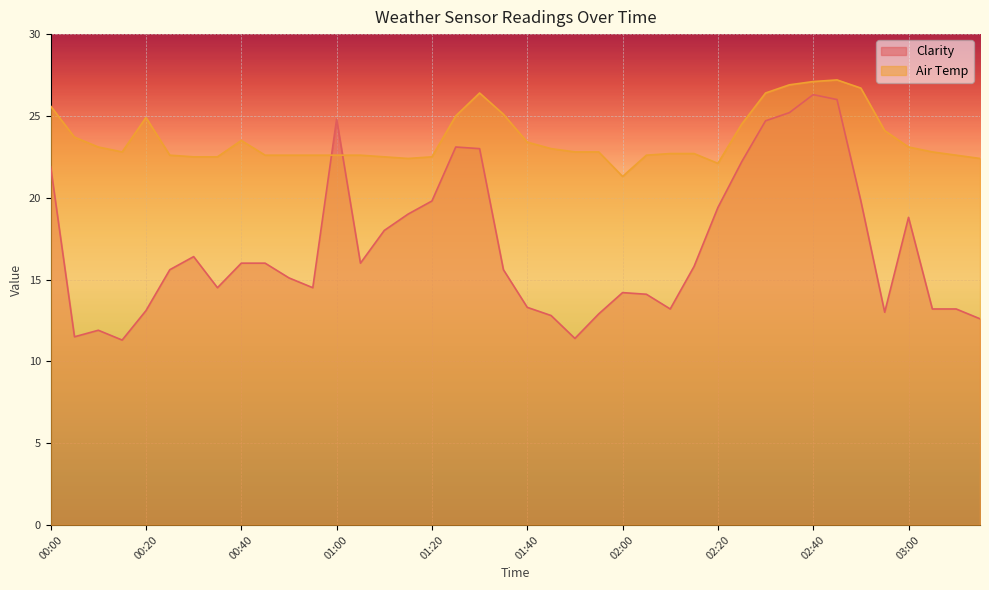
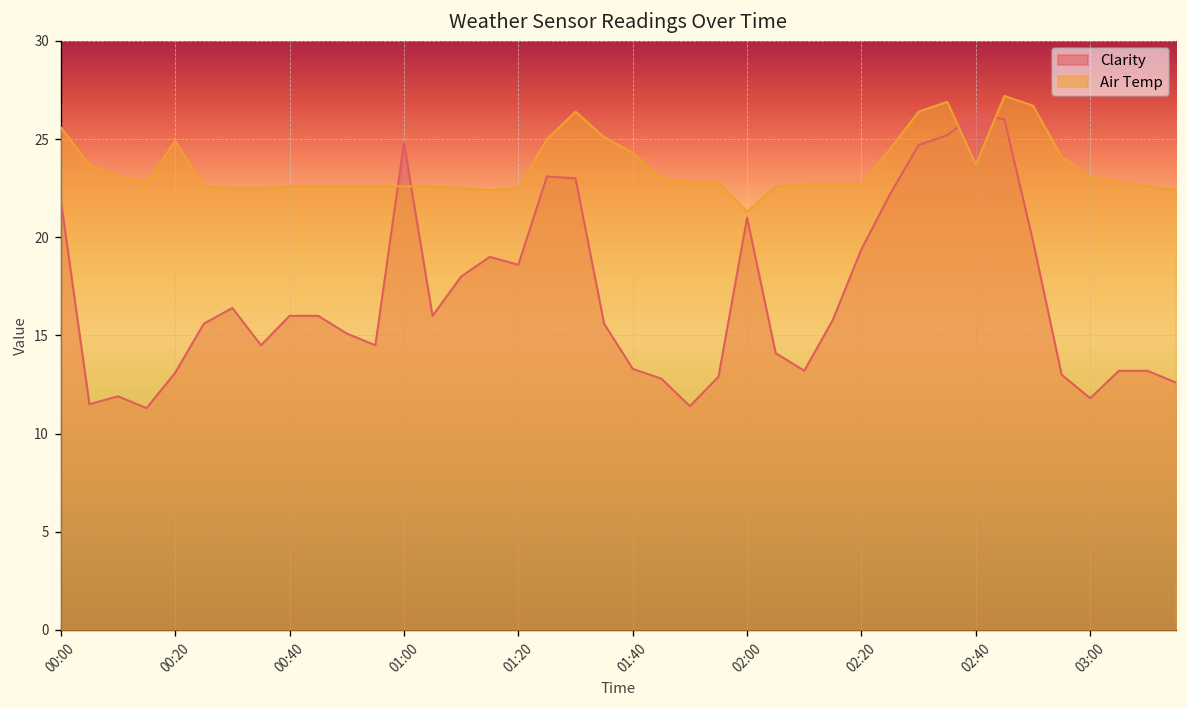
Air Temp, 00:40: 23.5 -> 22.6
Clarity, 01:20: 19.8 -> 18.6
Air Temp, 01:40: 23.4 -> 24.3
Clarity, 02:00: 14.2 -> 21.0
Air Temp, 02:20: 22.1 -> 22.7
Air Temp, 02:40: 27.1 -> 23.7
Clarity, 03:00: 18.8 -> 11.8
